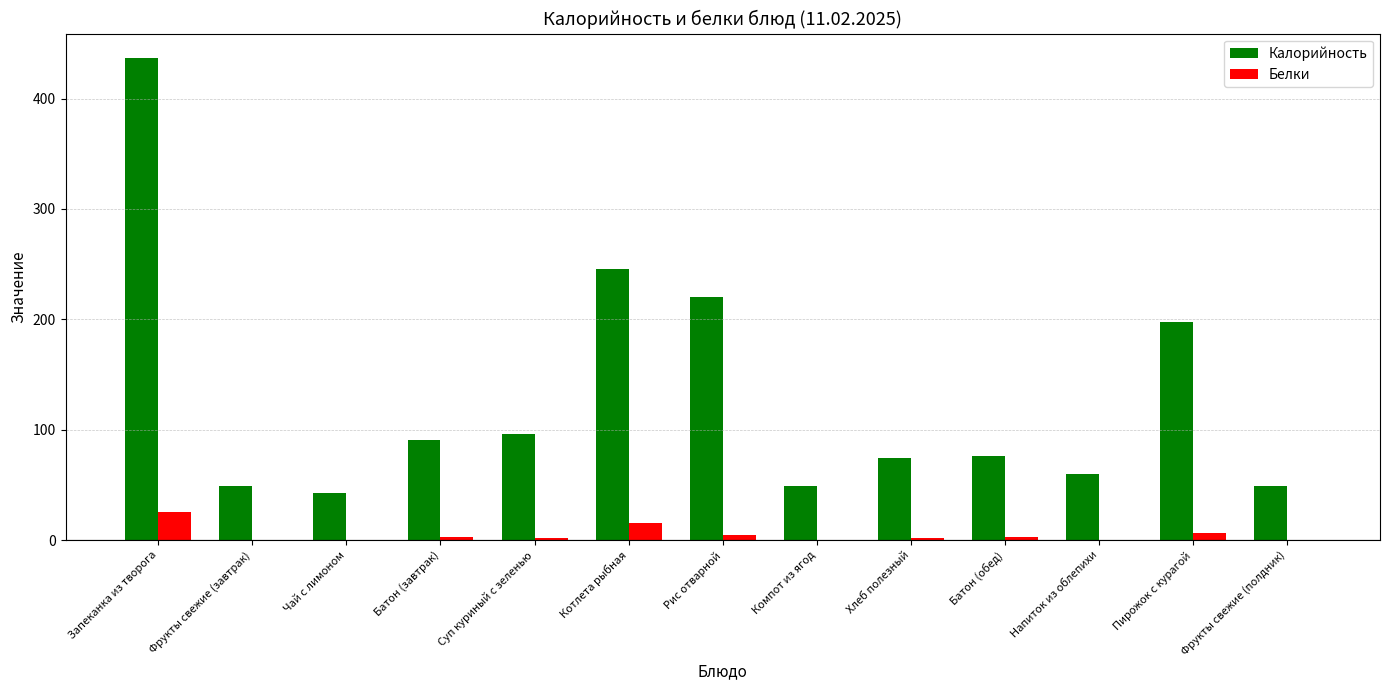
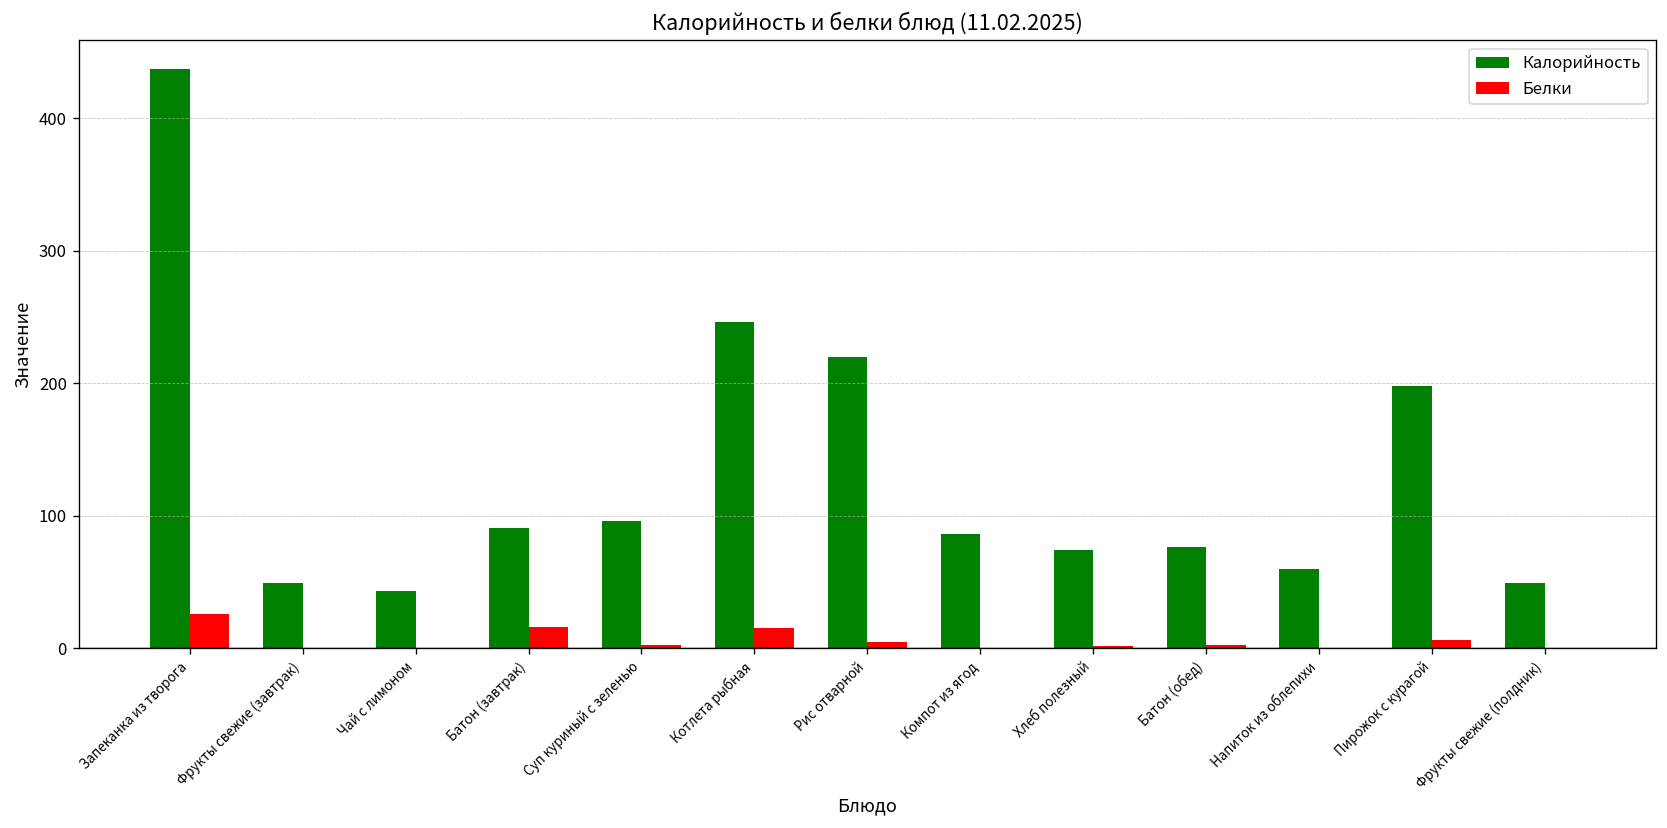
Белки, Батон (завтрак): 3 -> 16
Калорийность, Компот из ягод: 49 -> 86
